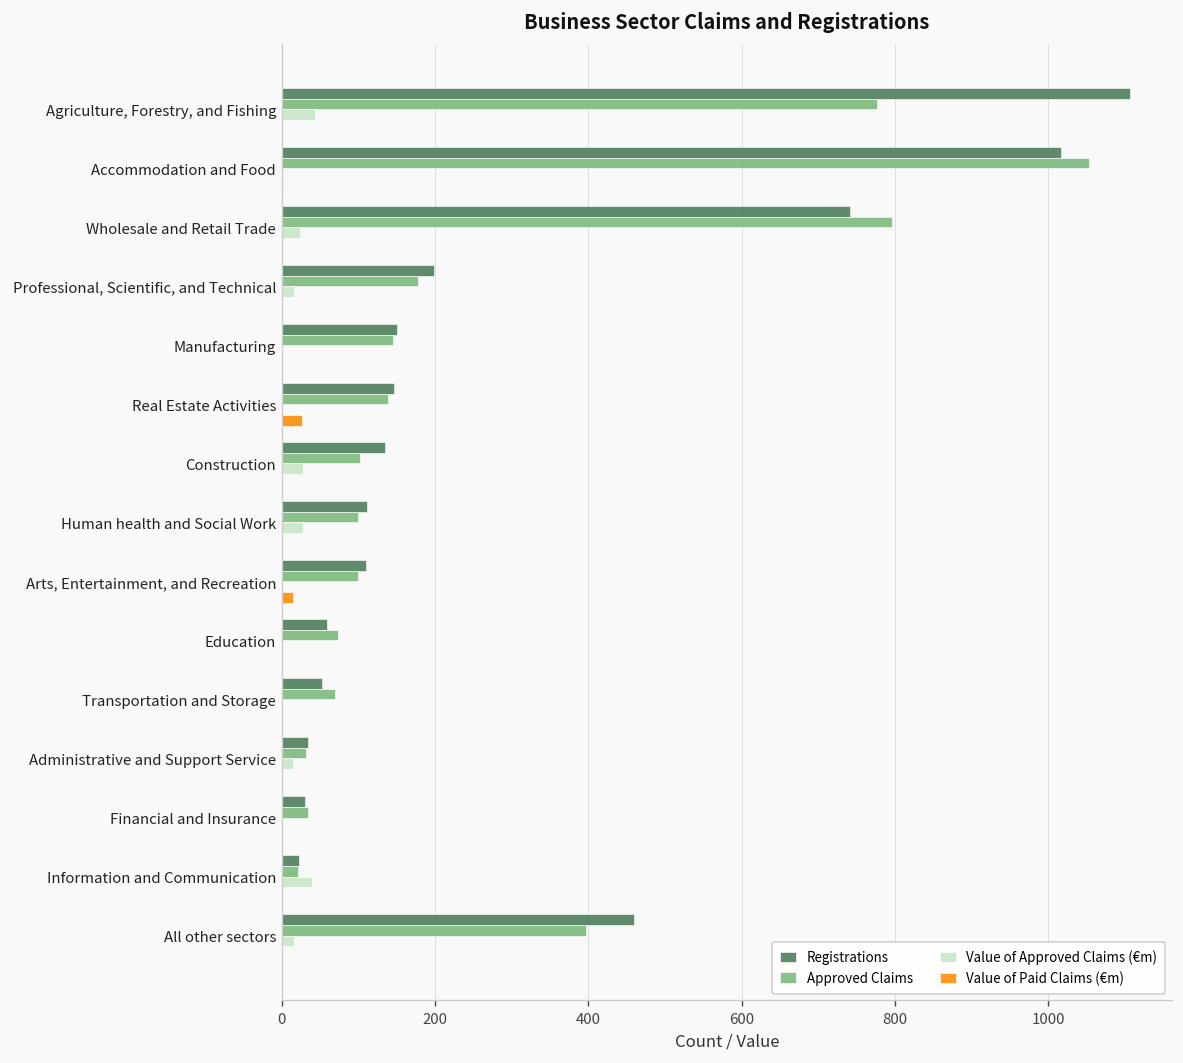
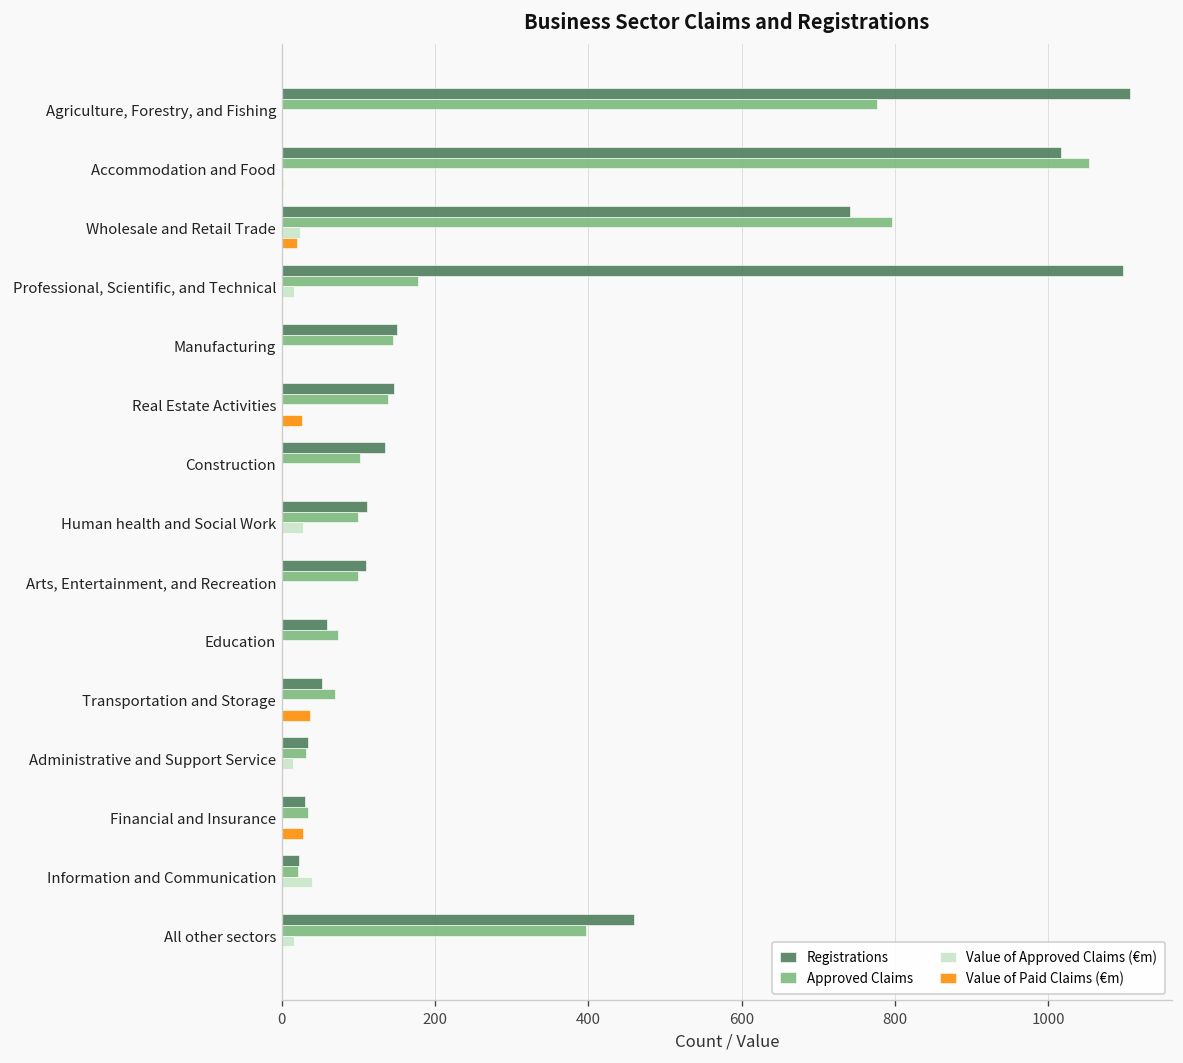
Value of Approved Claims (€m), Agriculture, Forestry, and Fishing: 40 -> 0
Value of Paid Claims (€m), Wholesale and Retail Trade: 0 -> 20
Registrations, Professional, Scientific, and Technical: 200 -> 1100
Value of Approved Claims (€m), Construction: 30 -> 0
Value of Paid Claims (€m), Arts, Entertainment, and Recreation: 10 -> 0
Value of Paid Claims (€m), Transportation and Storage: 0 -> 40
Value of Paid Claims (€m), Financial and Insurance: 0 -> 30
